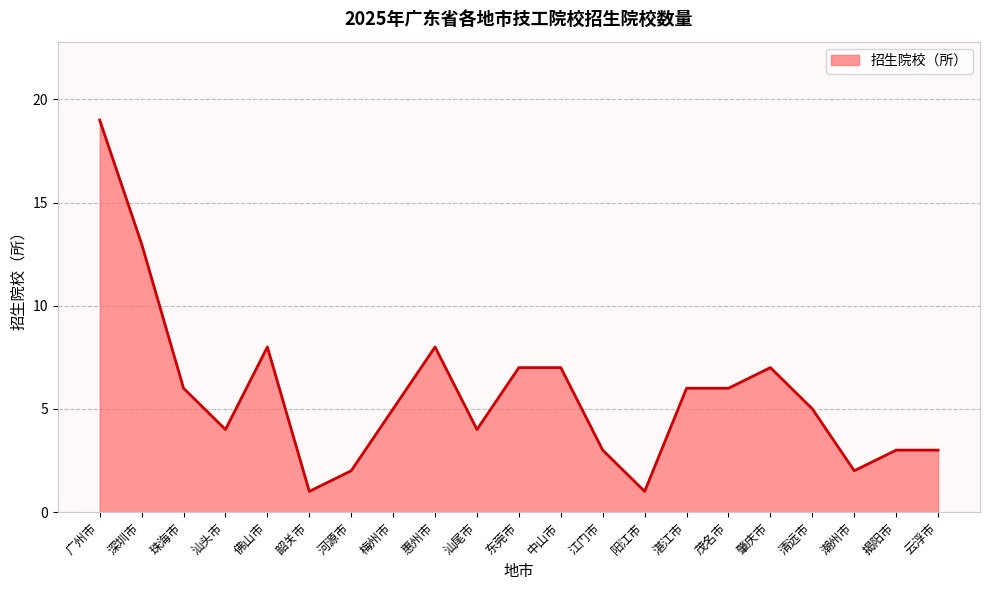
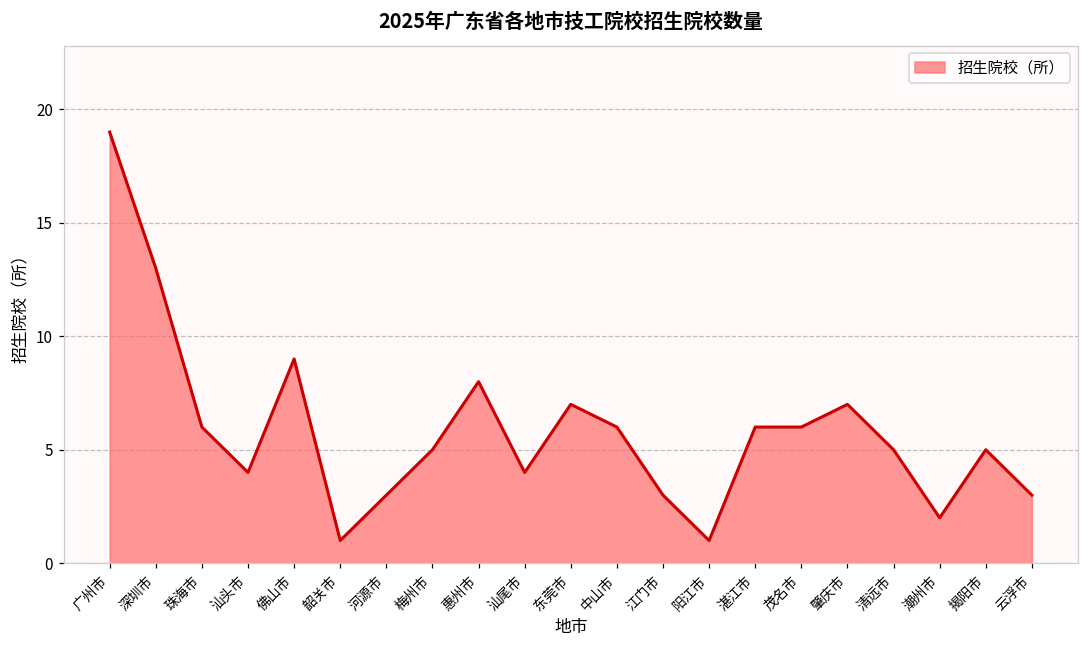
佛山市: 8 -> 9
河源市: 2 -> 3
中山市: 7 -> 6
揭阳市: 3 -> 5
